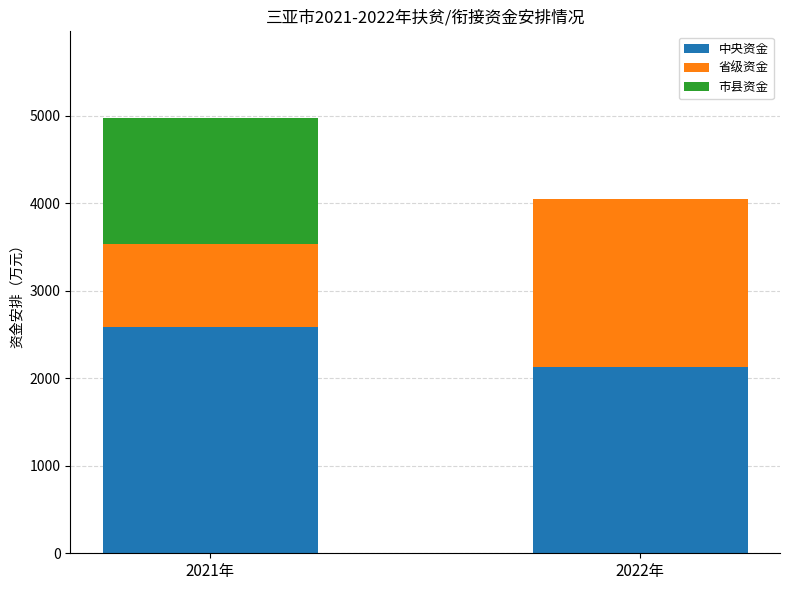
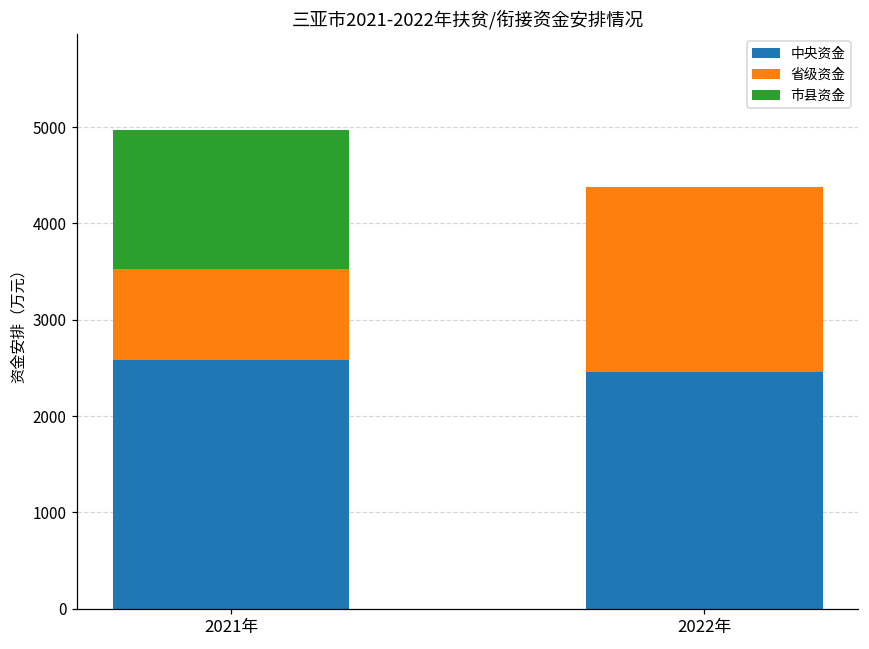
中央资金, 2022年: 2100 -> 2500
